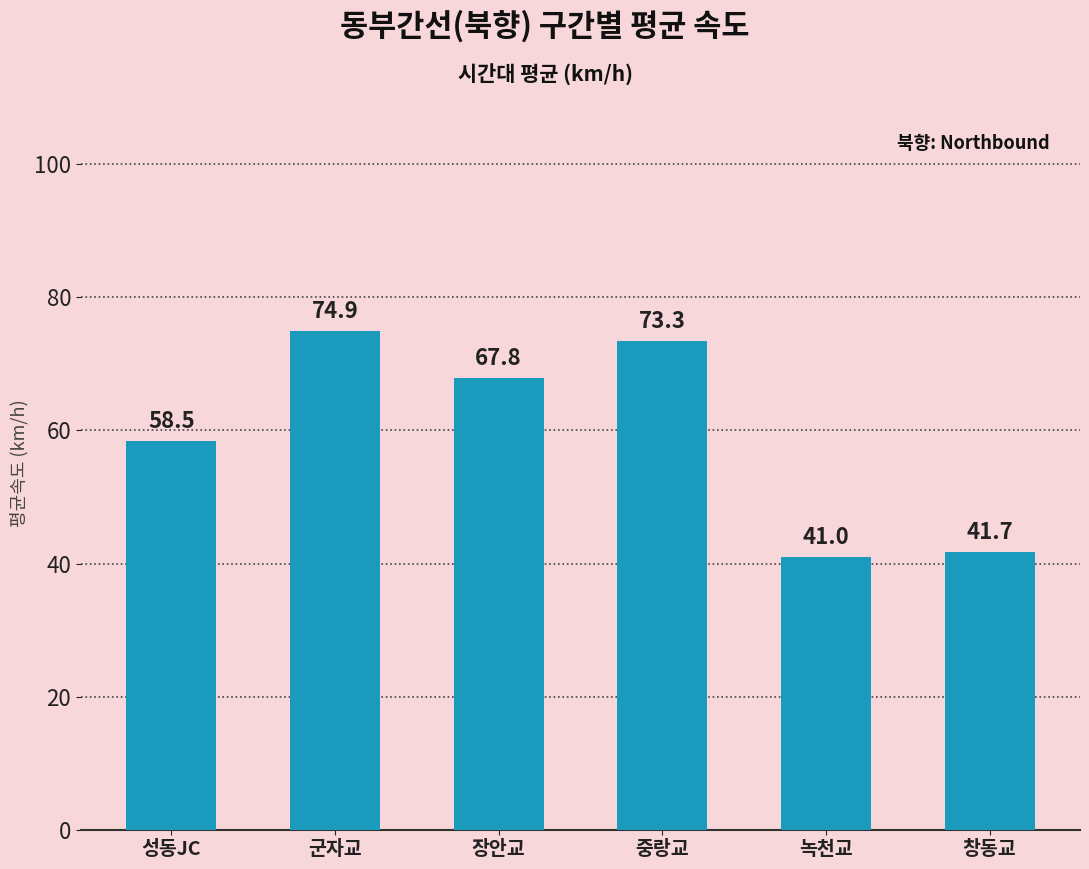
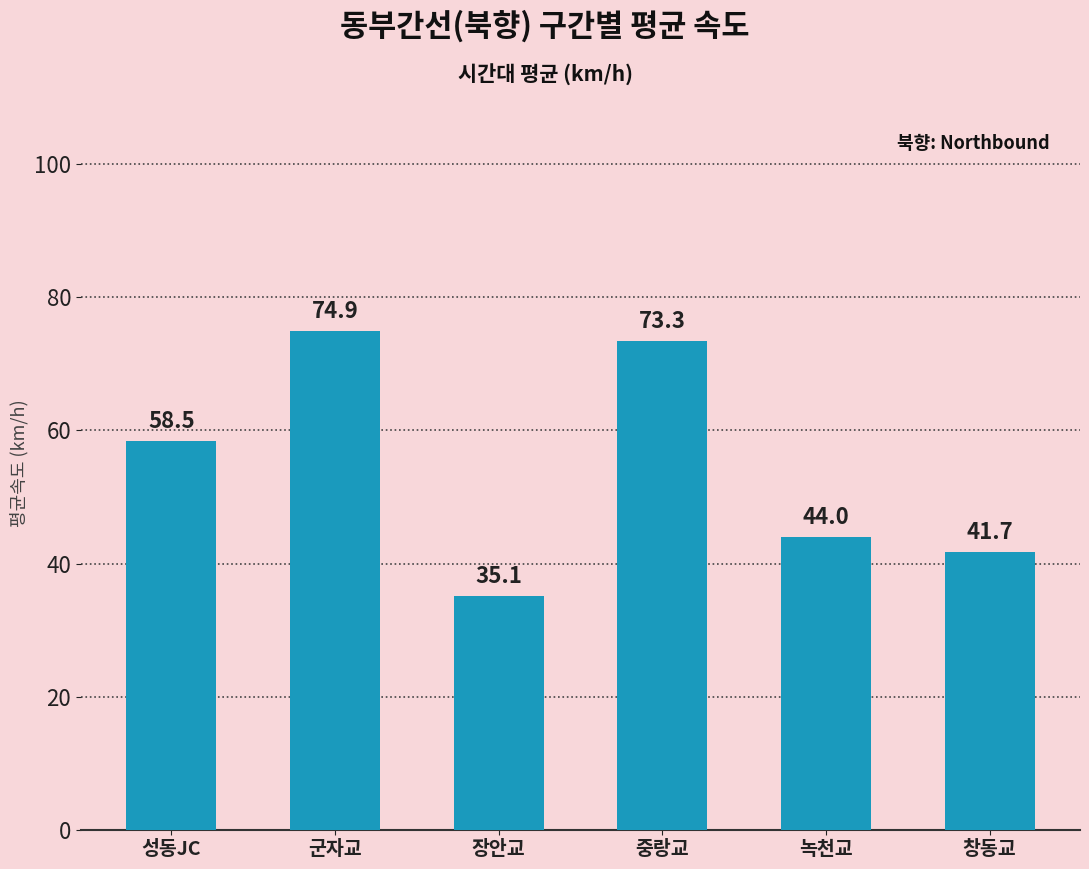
장안교: 67.8 -> 35.1
녹천교: 41.0 -> 44.0
